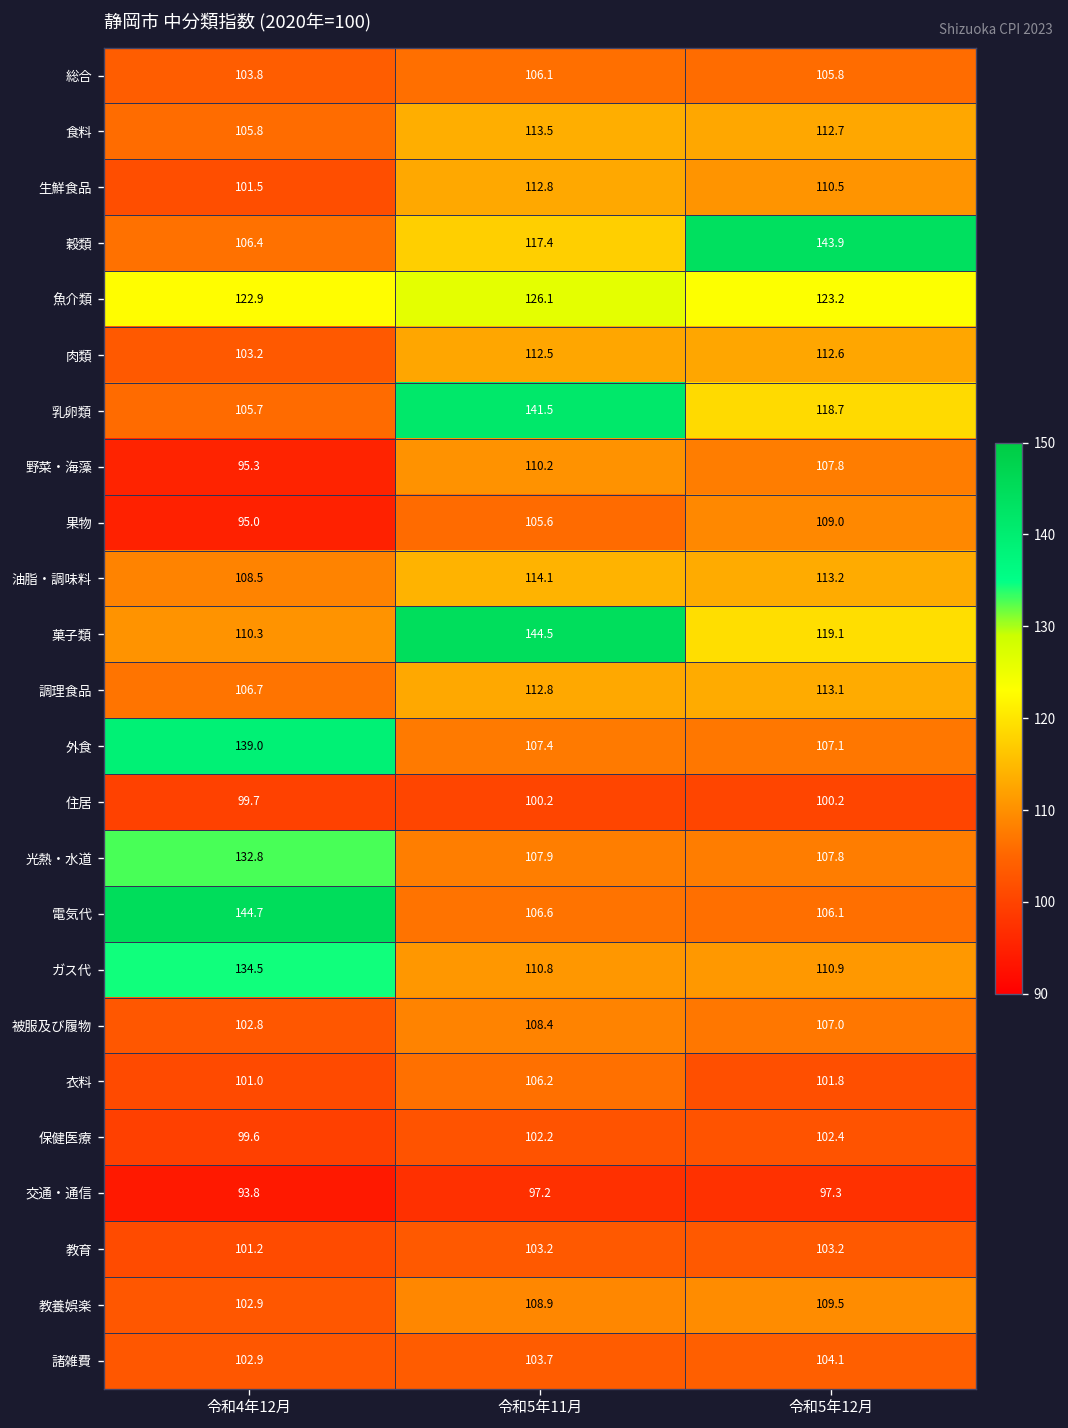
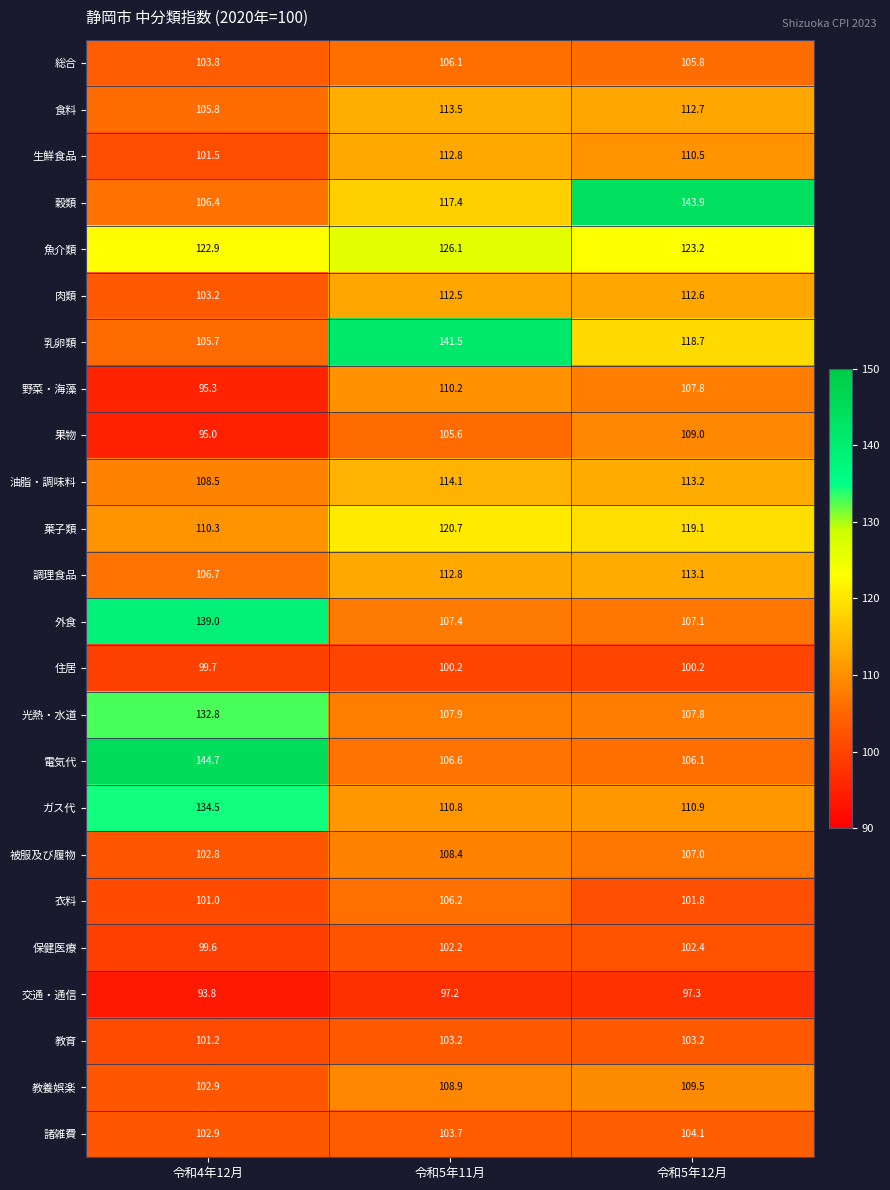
菓子類, 令和5年11月: 144.5 -> 120.7
